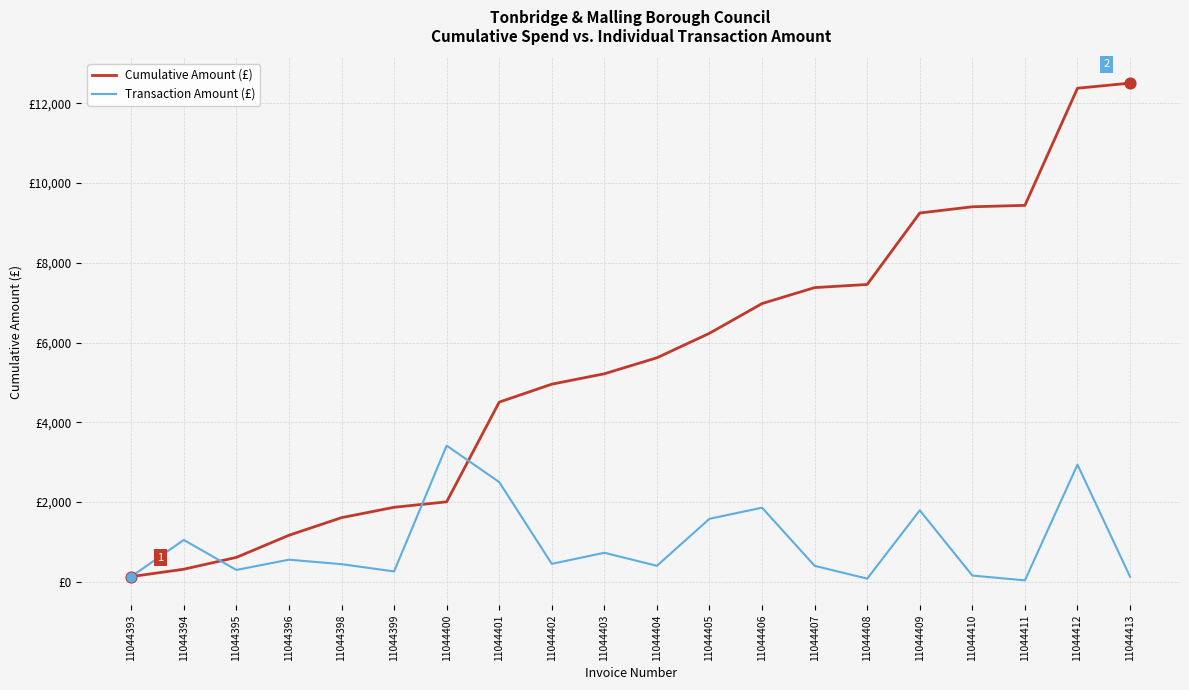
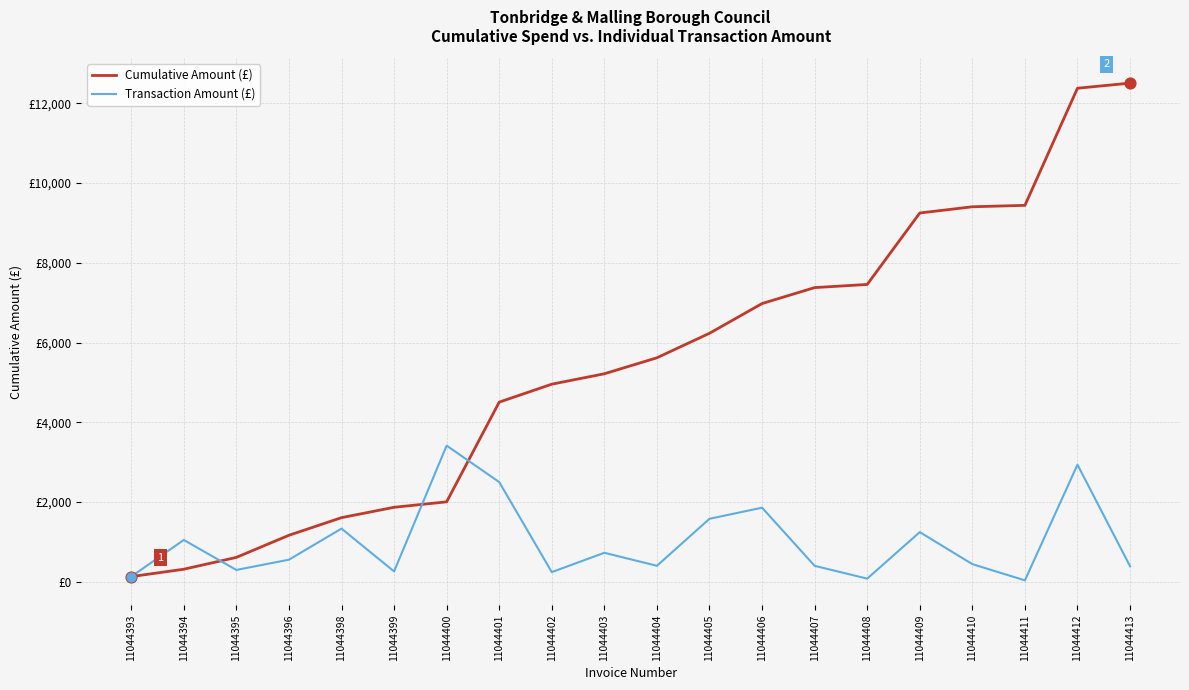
Transaction Amount (£), 11044398: £400 -> £1,300
Transaction Amount (£), 11044402: £500 -> £200
Transaction Amount (£), 11044409: £1,800 -> £1,200
Transaction Amount (£), 11044410: £200 -> £400
Transaction Amount (£), 11044413: £100 -> £400
